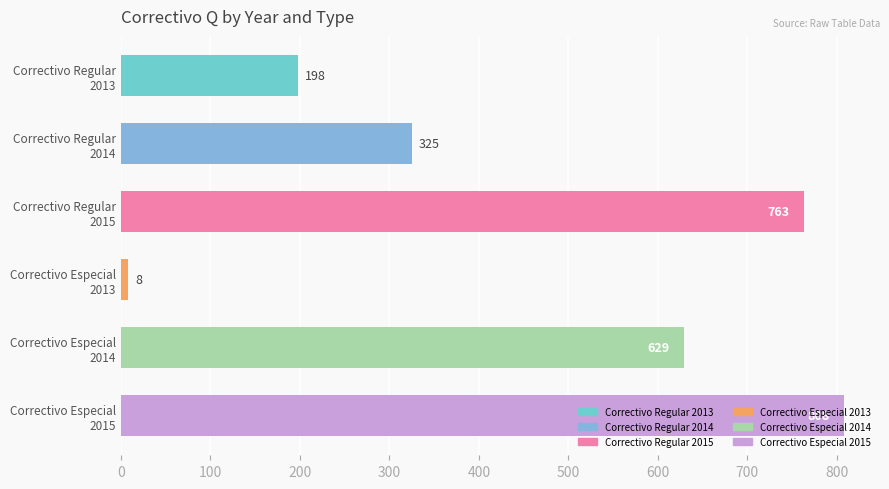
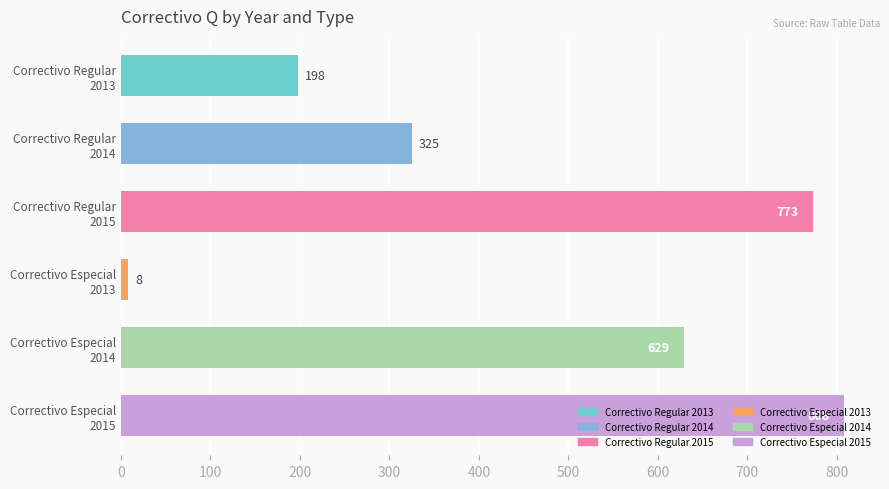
Correctivo Regular 2015: 763 -> 773
